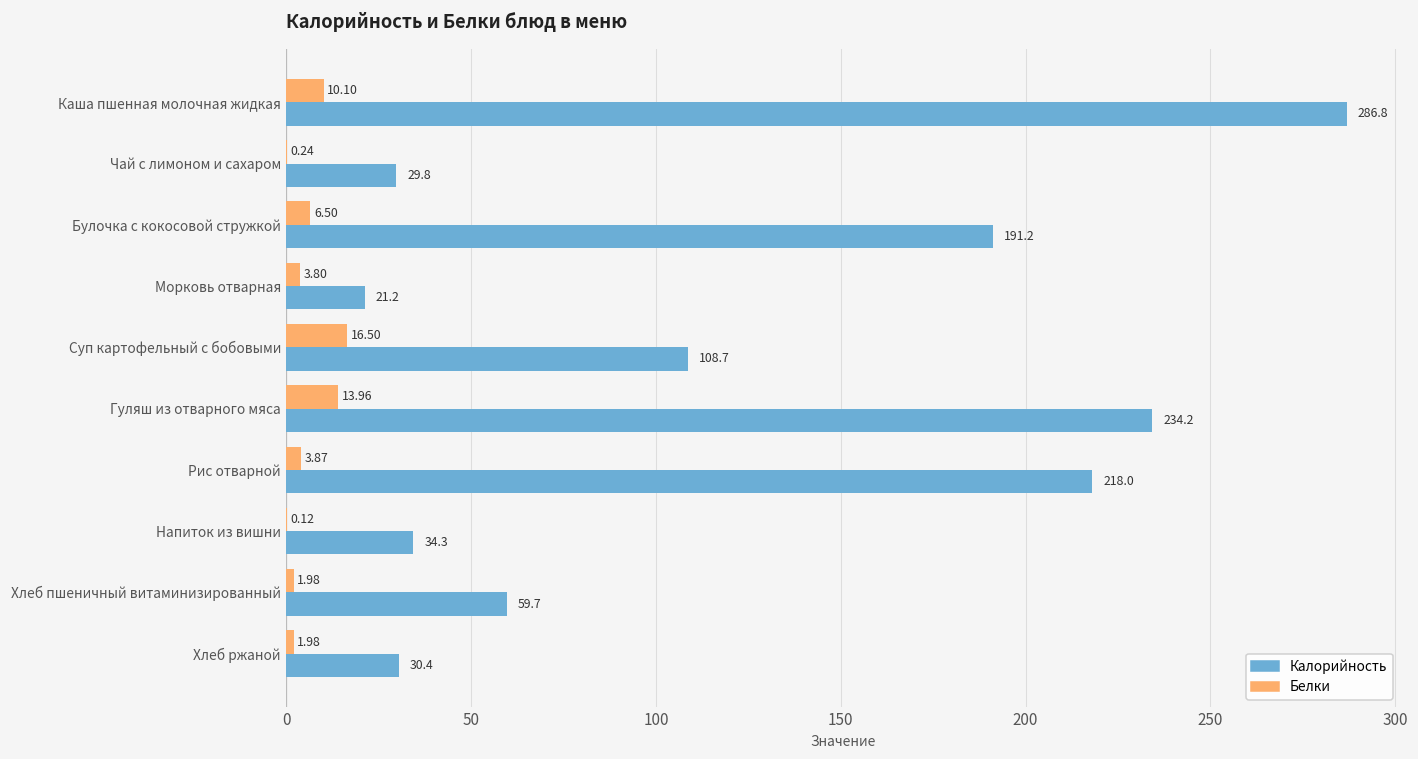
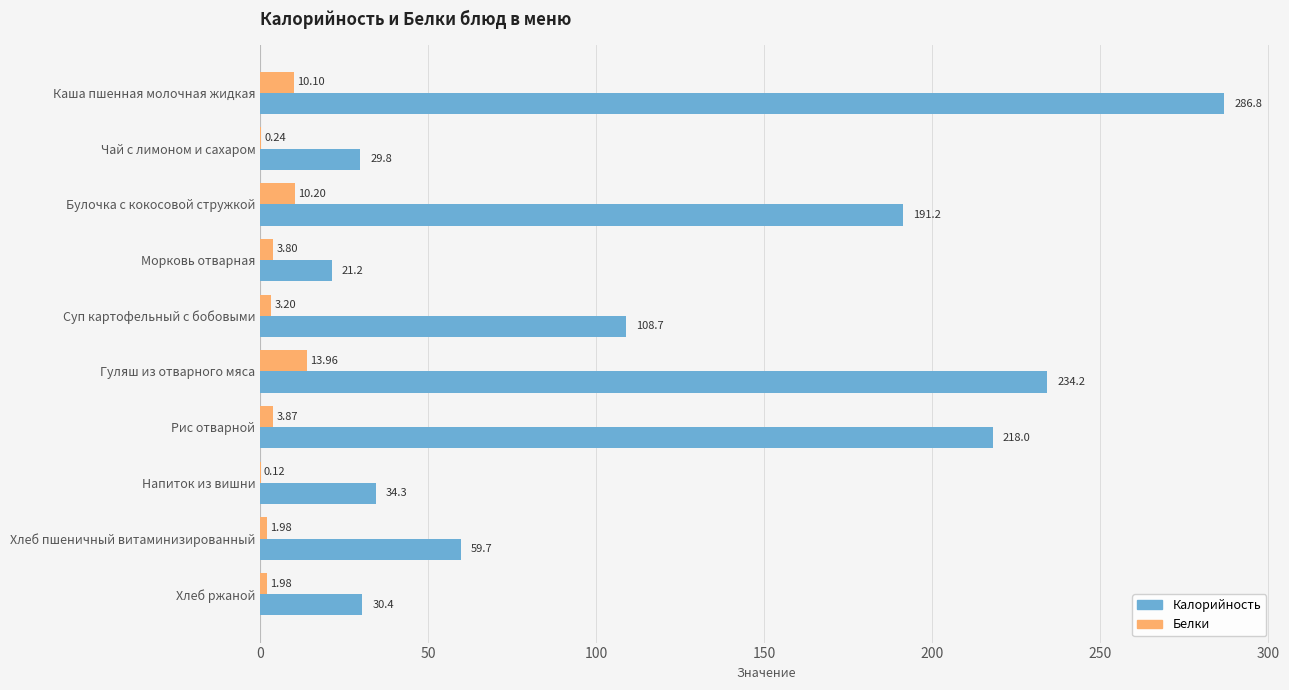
Белки, Булочка с кокосовой стружкой: 6.50 -> 10.20
Белки, Суп картофельный с бобовыми: 16.50 -> 3.20
